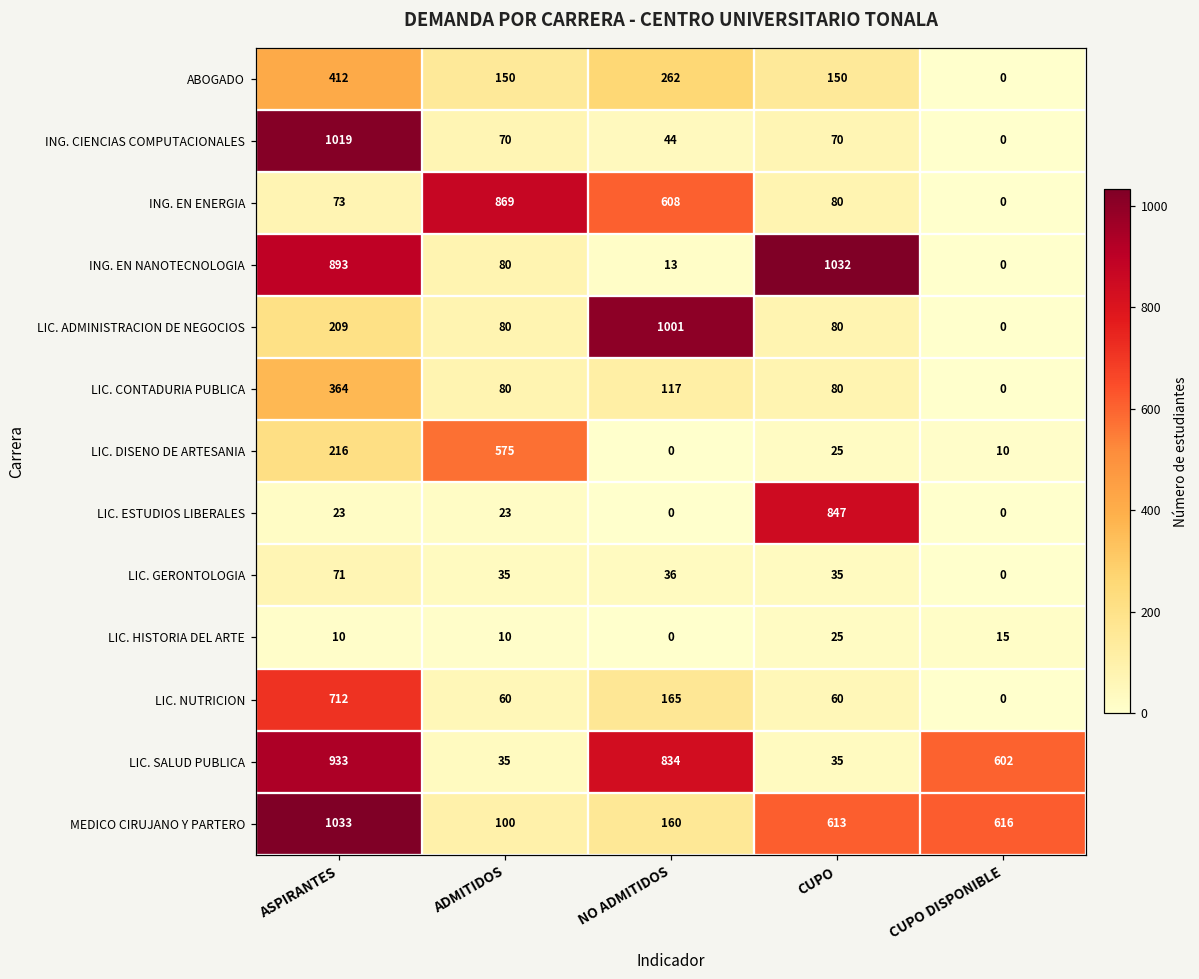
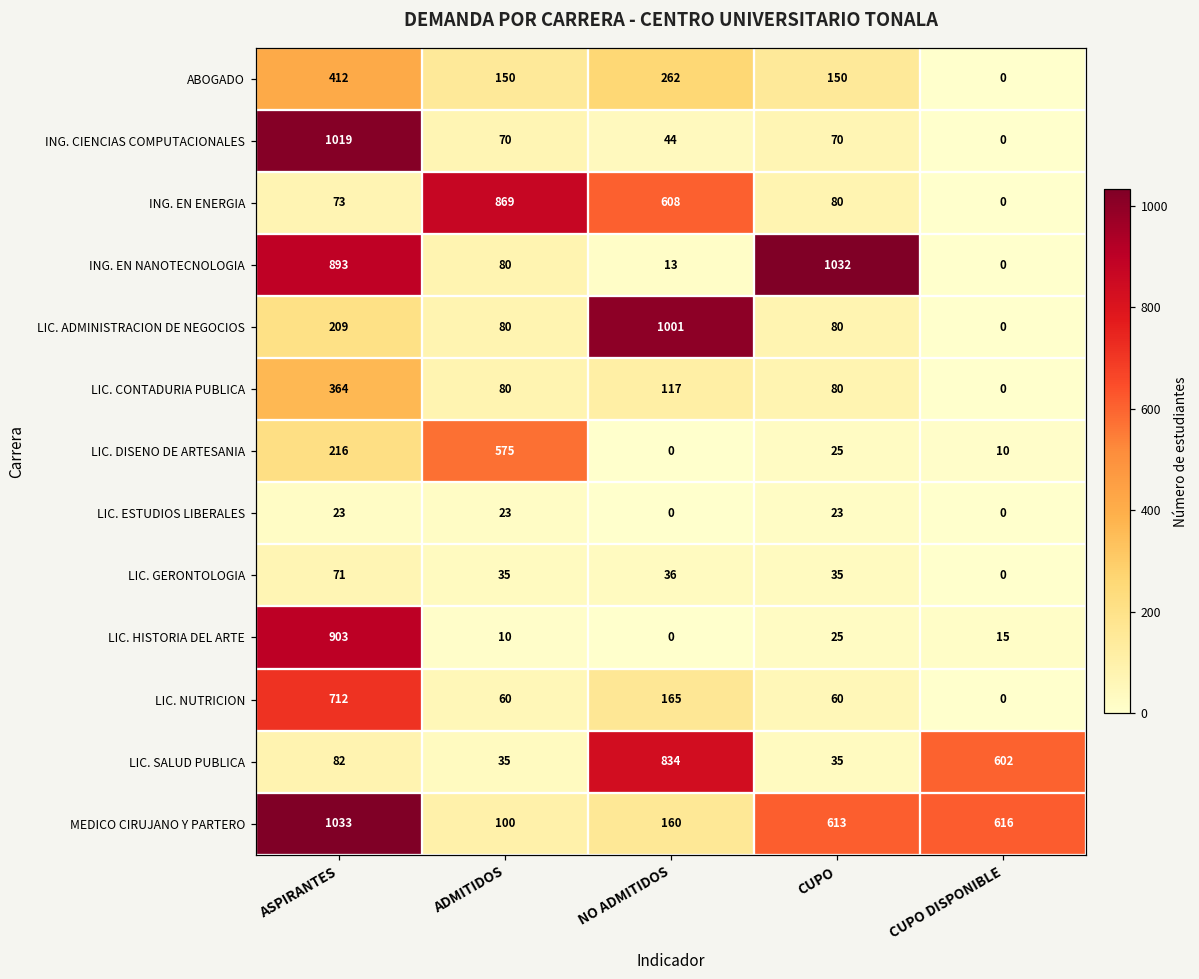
LIC. ESTUDIOS LIBERALES, CUPO: 847 -> 23
LIC. HISTORIA DEL ARTE, ASPIRANTES: 10 -> 903
LIC. SALUD PUBLICA, ASPIRANTES: 933 -> 82
